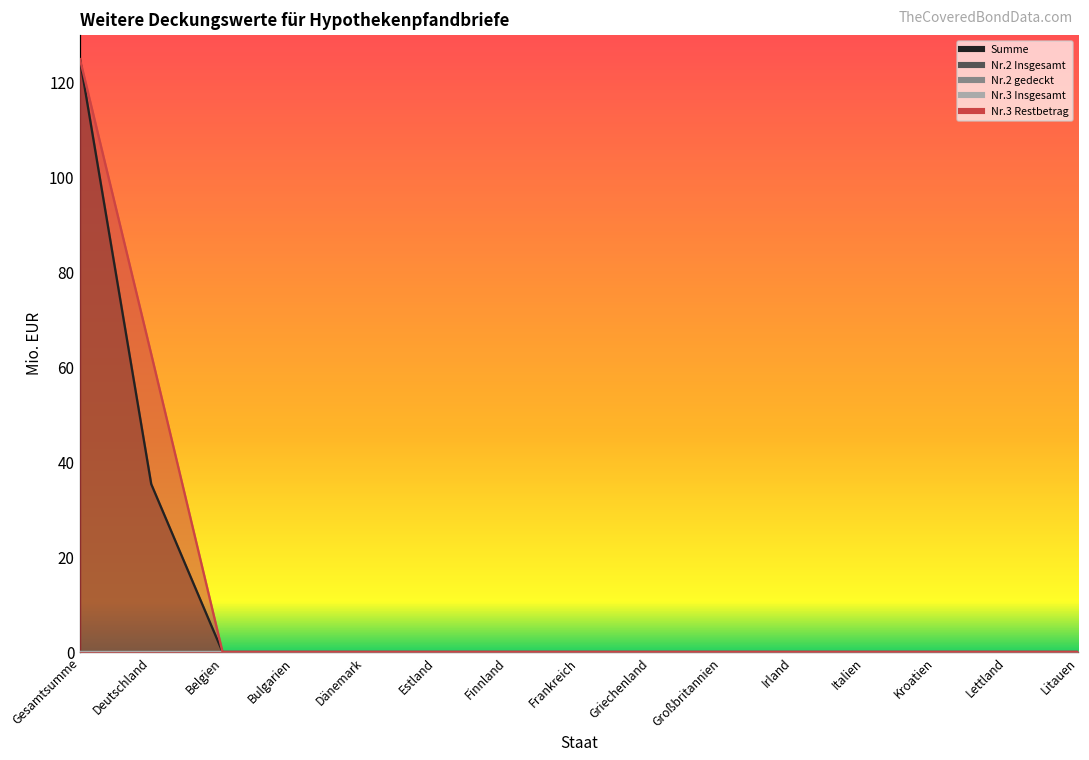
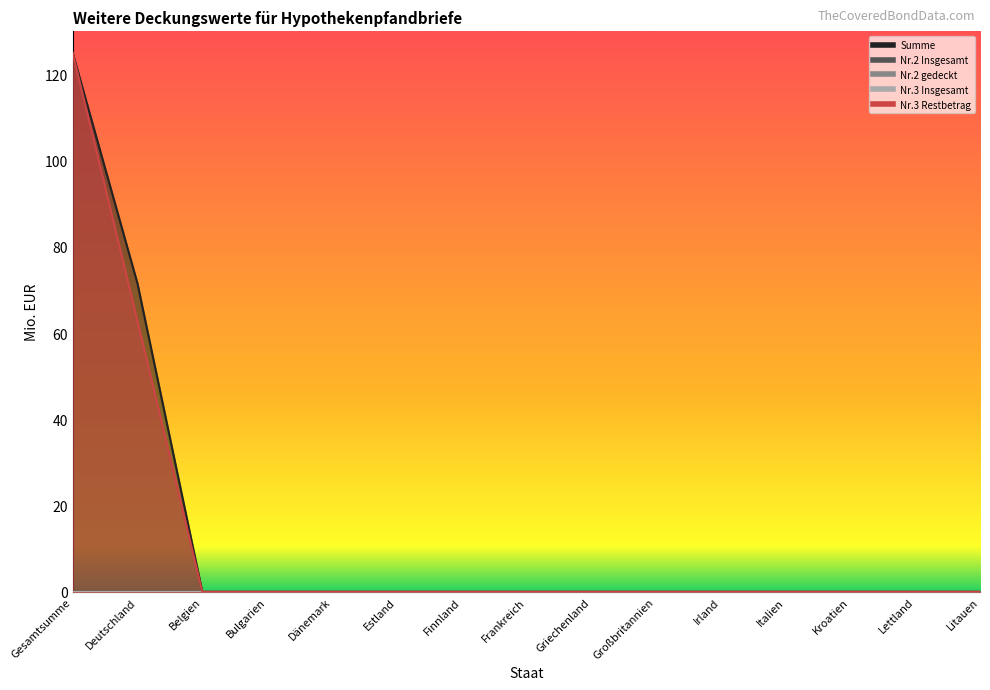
Summe, Deutschland: 35 -> 72
